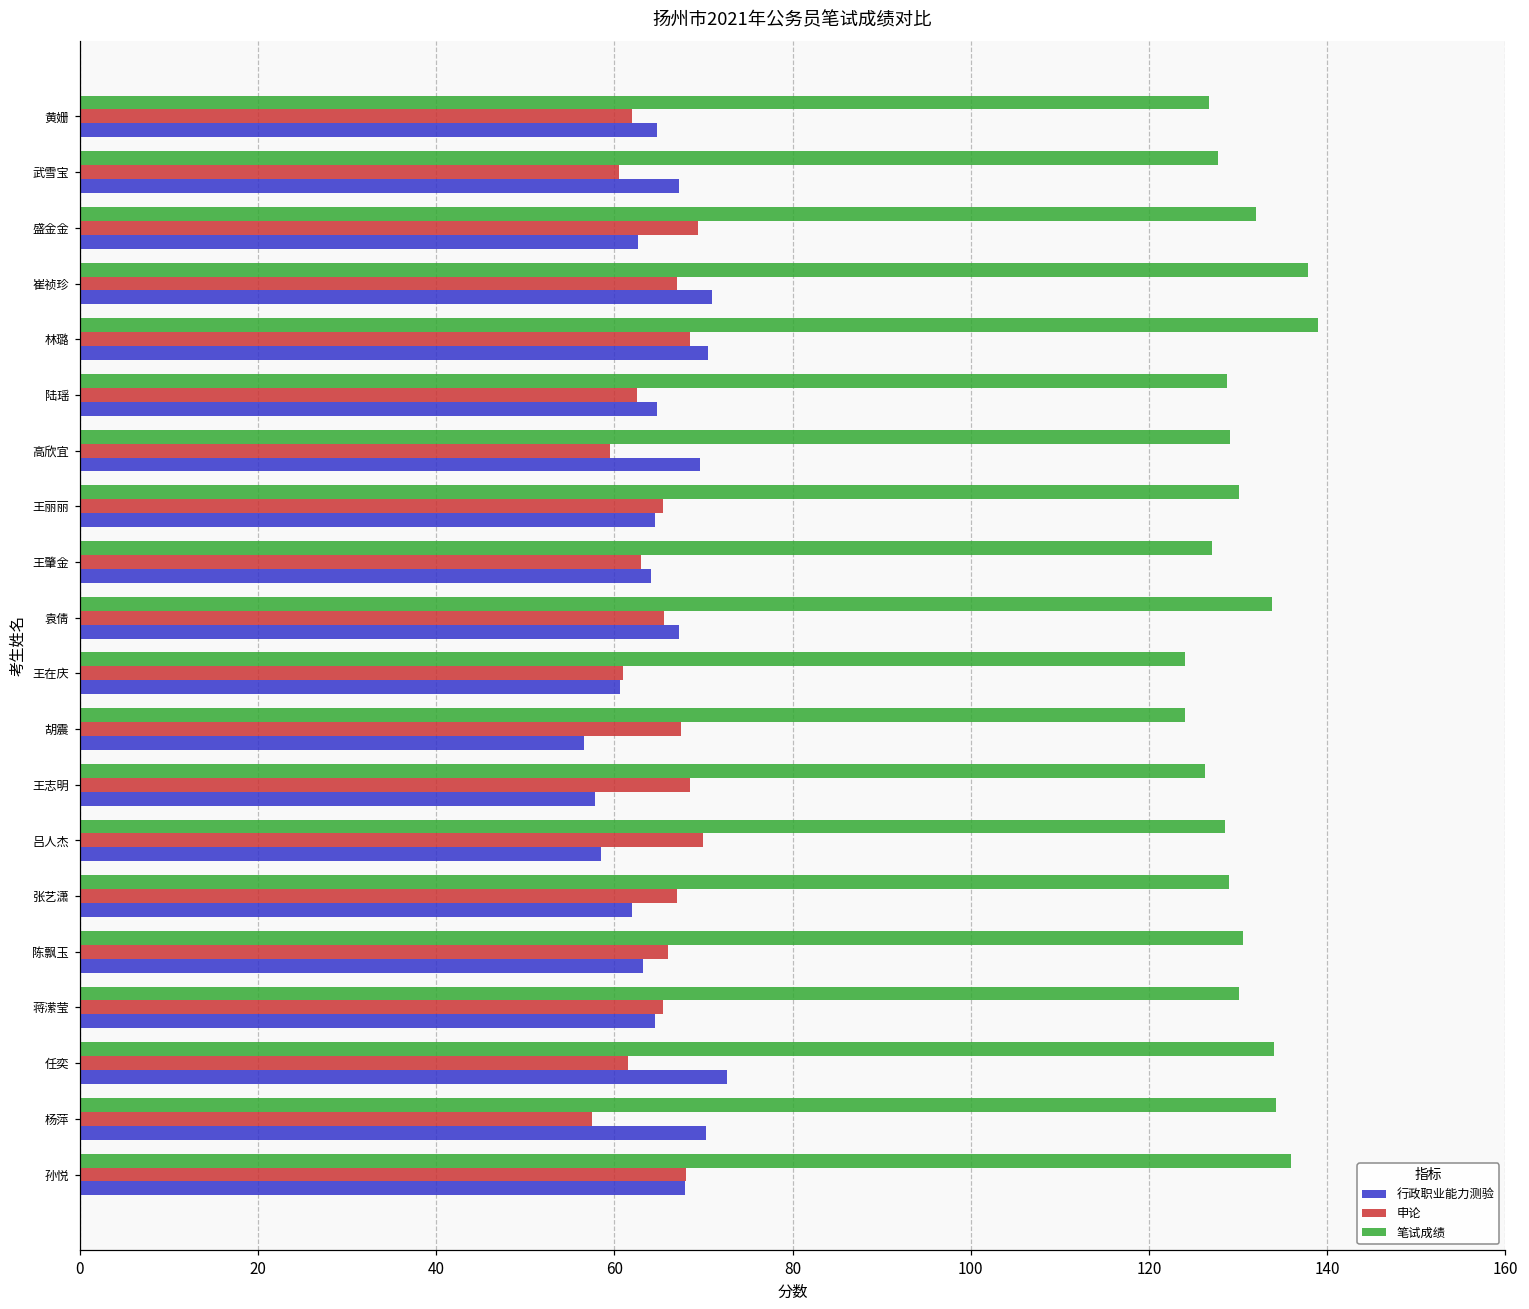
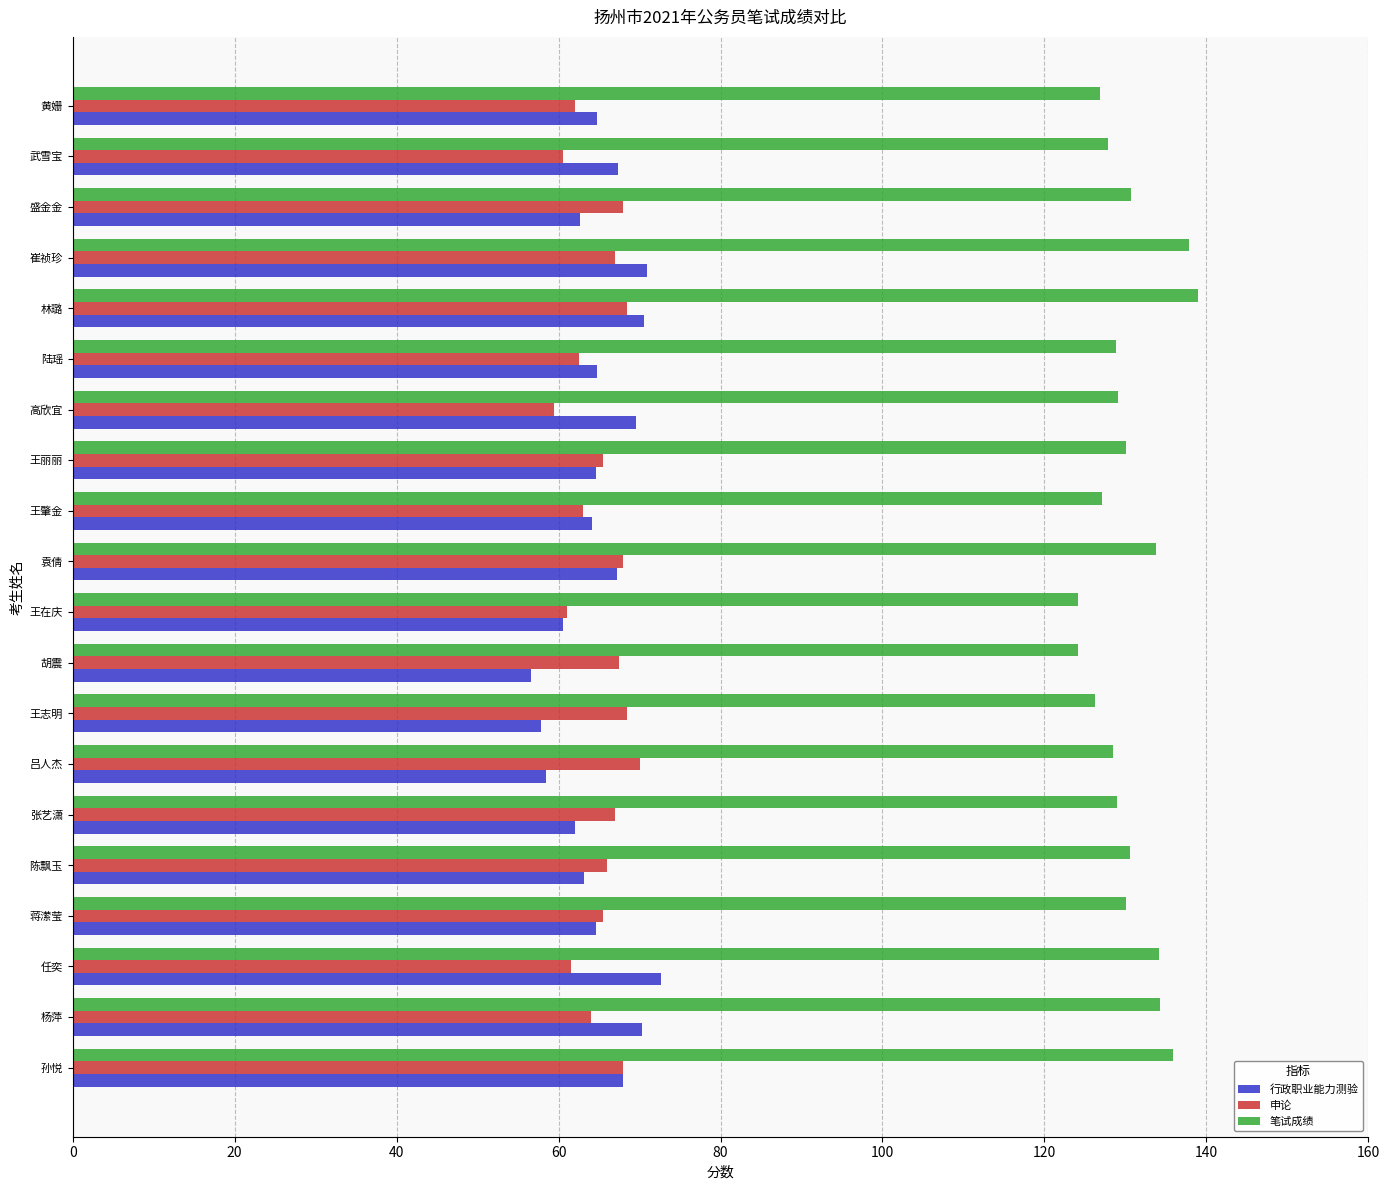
笔试成绩, 盛金金: 132 -> 131
申论, 盛金金: 69 -> 68
申论, 袁倩: 66 -> 68
申论, 杨萍: 58 -> 64
